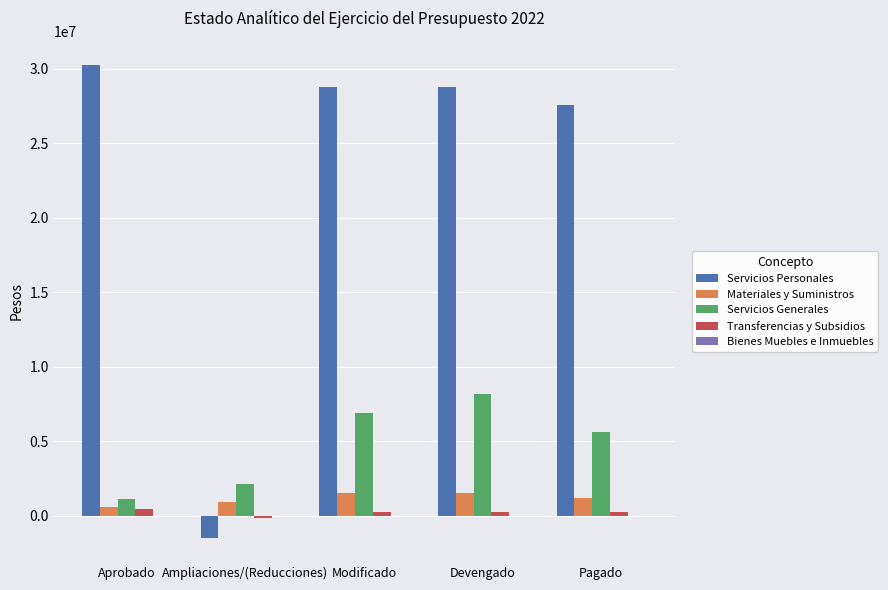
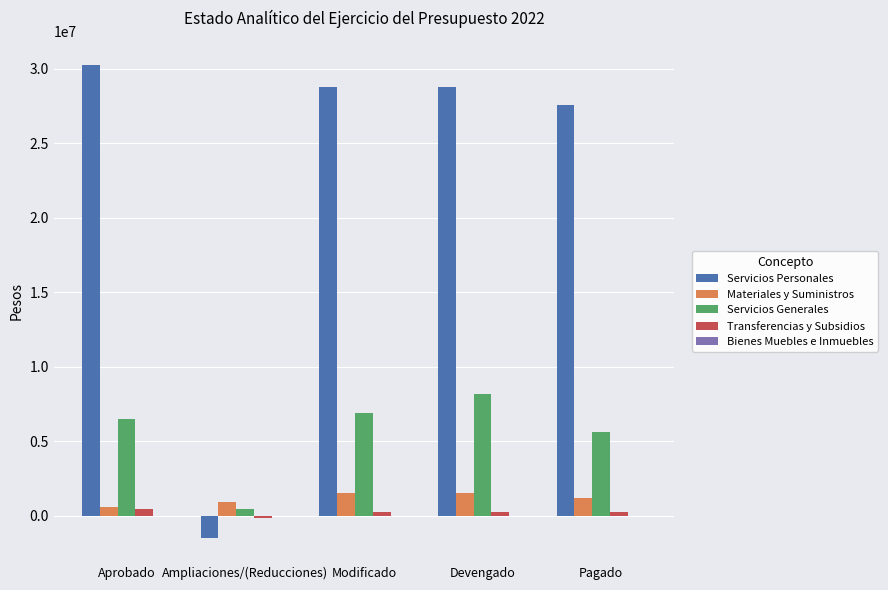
Servicios Generales, Aprobado: 1100000 -> 6500000
Servicios Generales, Ampliaciones/(Reducciones): 2100000 -> 400000
